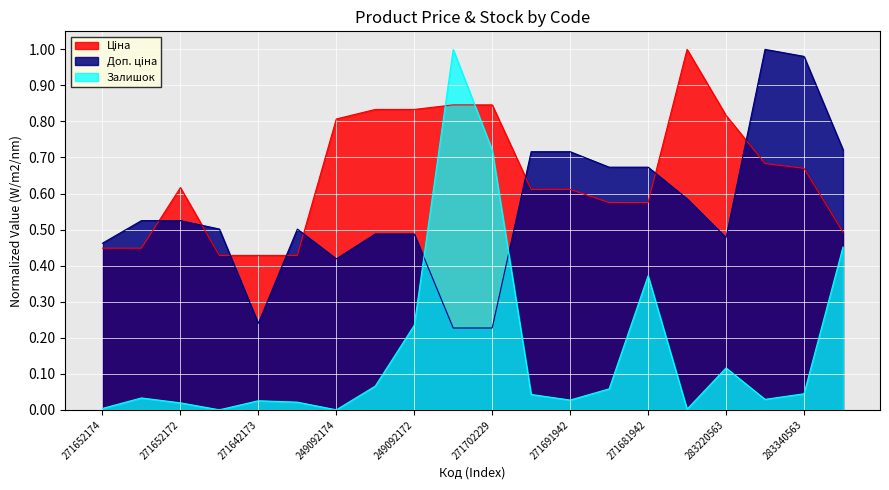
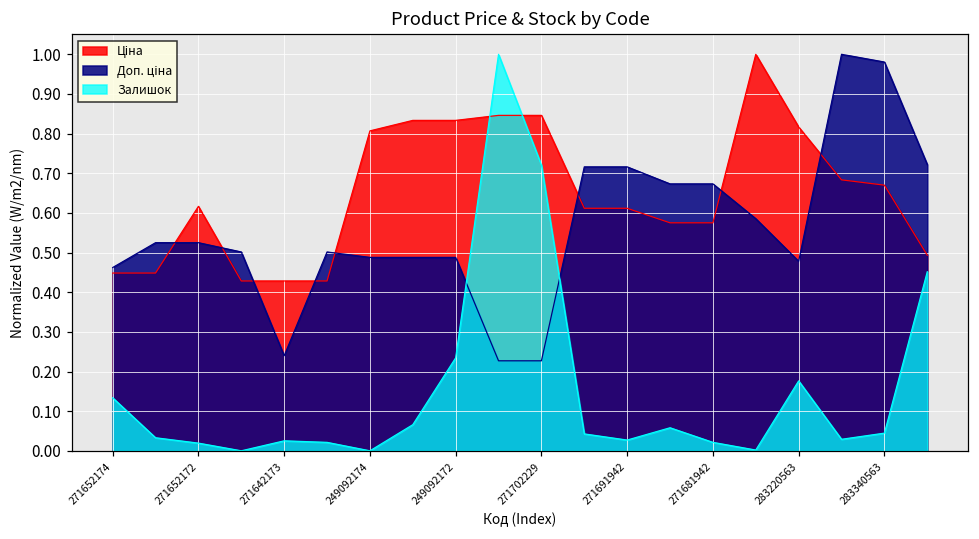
Залишок, 271652174: 0.00 -> 0.13
Доп. ціна, 249092174: 0.42 -> 0.49
Залишок, 271681942: 0.37 -> 0.02
Залишок, 283220563: 0.12 -> 0.18
